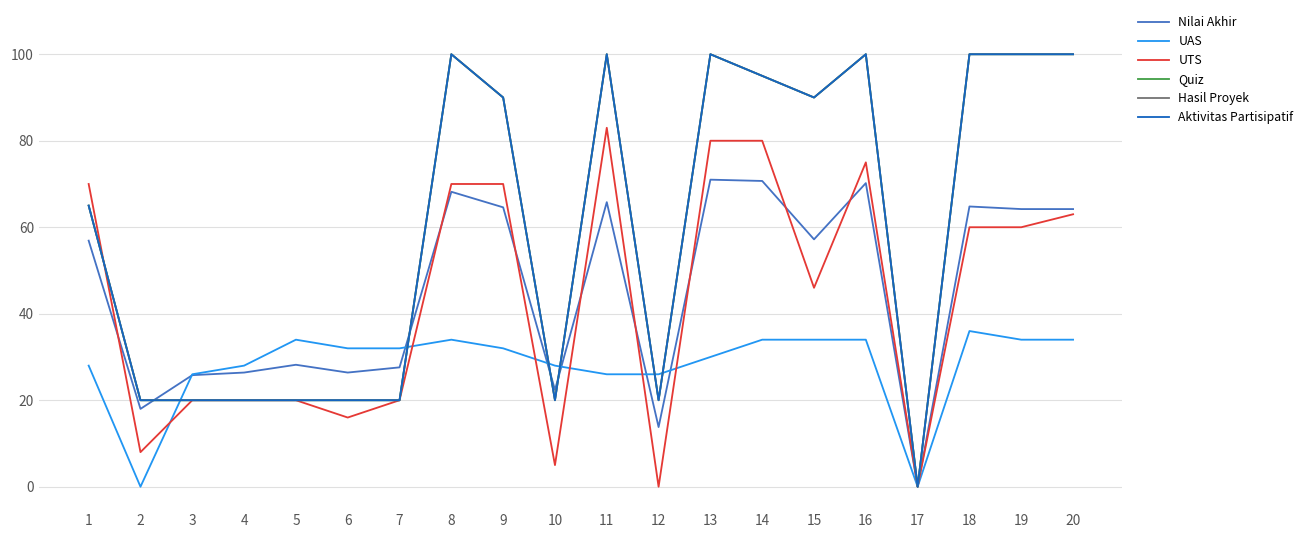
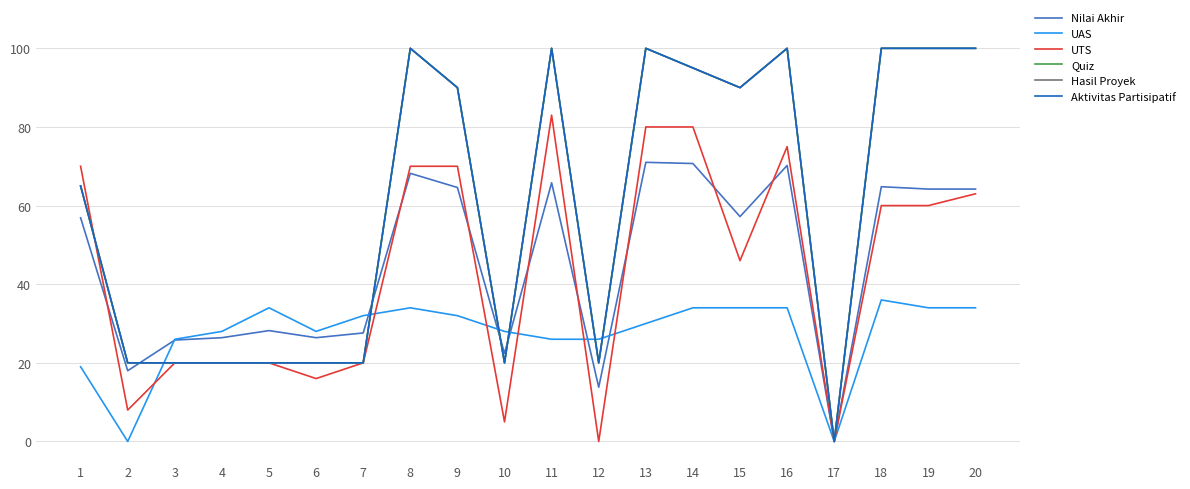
UAS, 1: 28 -> 19
UAS, 6: 32 -> 28
